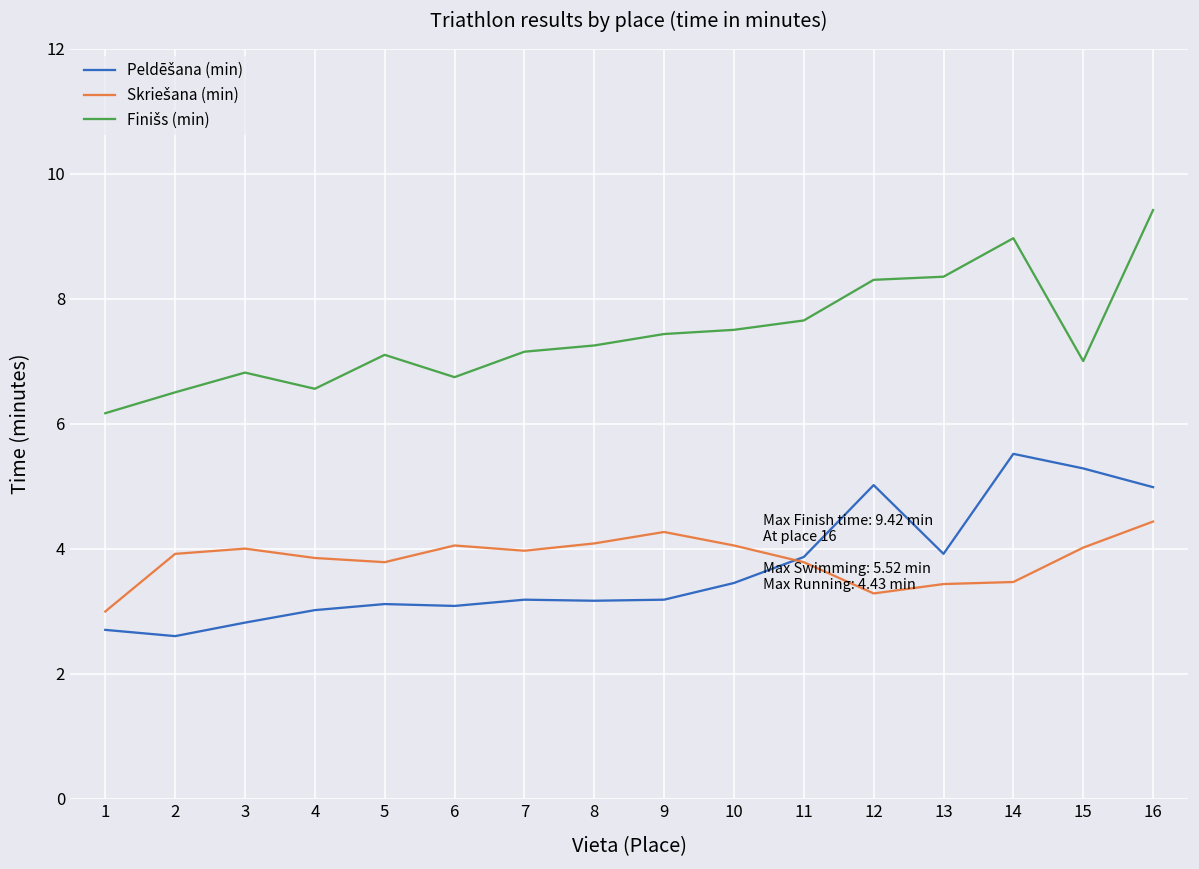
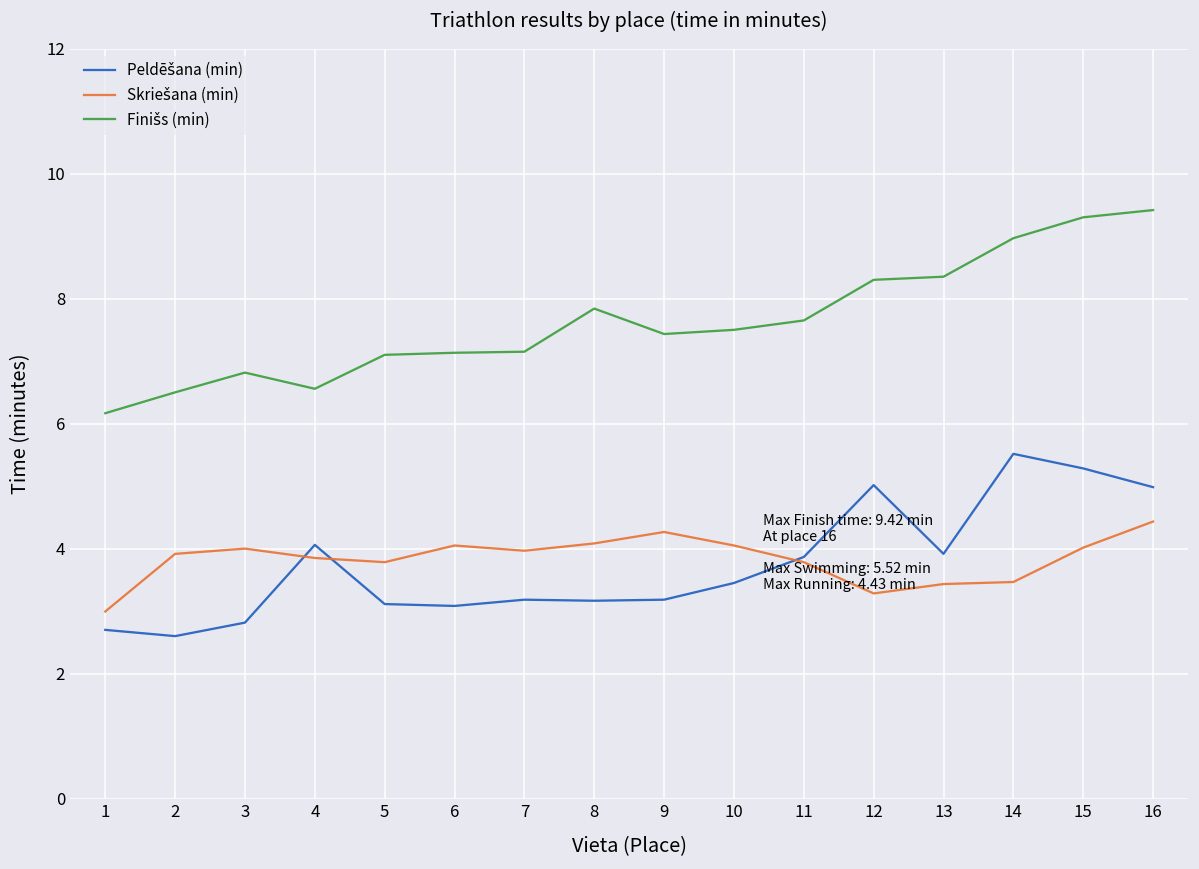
Peldēšana (min), 4: 3.0 -> 4.1
Finišs (min), 6: 6.7 -> 7.1
Finišs (min), 8: 7.3 -> 7.8
Finišs (min), 15: 7.0 -> 9.3
